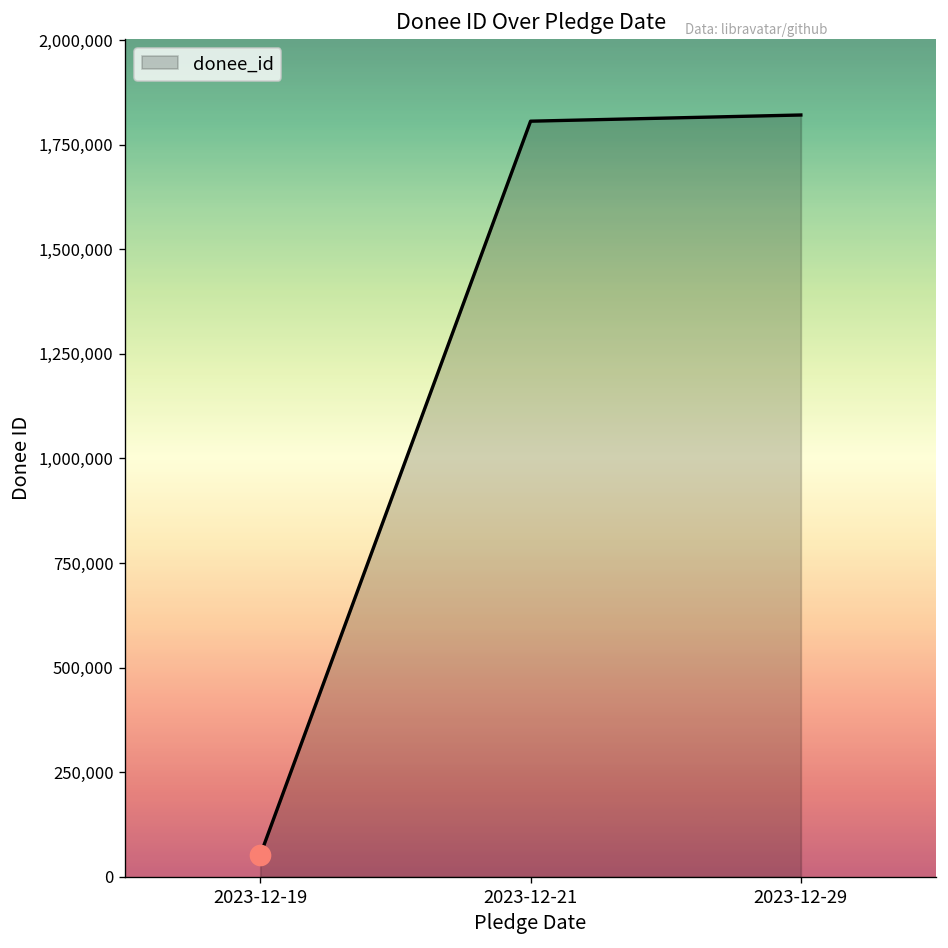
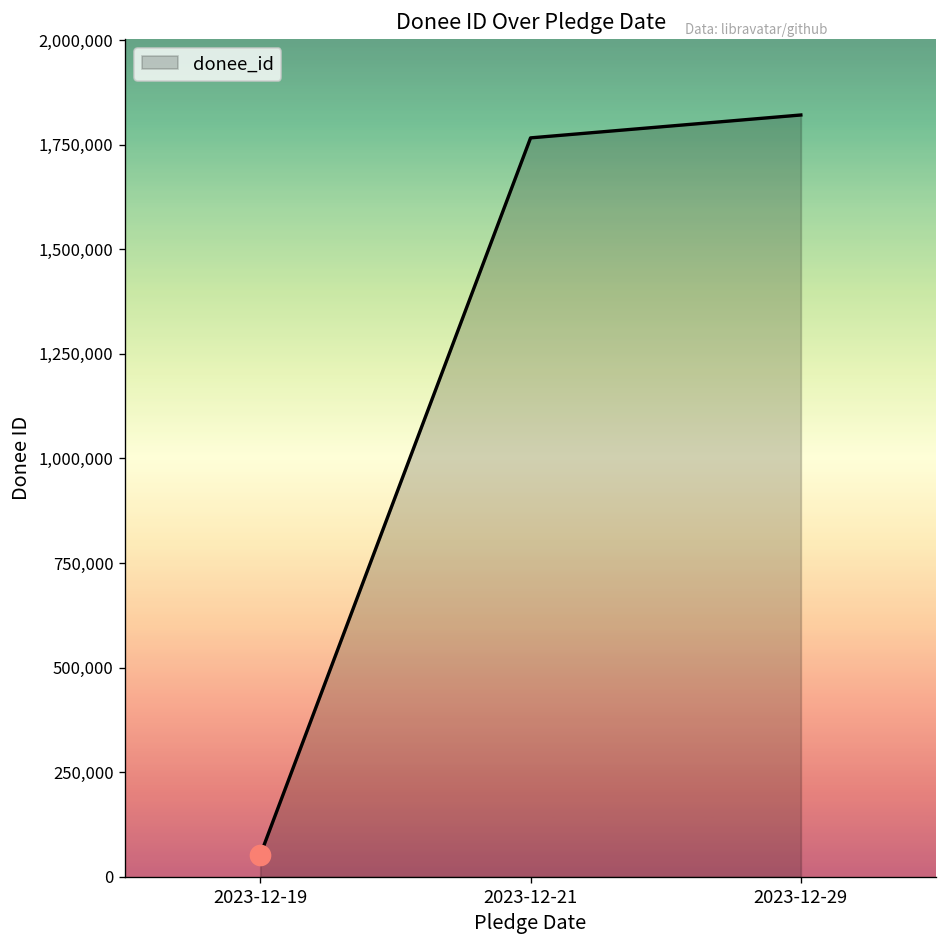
donee_id, 2023-12-21: 1,810,000 -> 1,770,000
